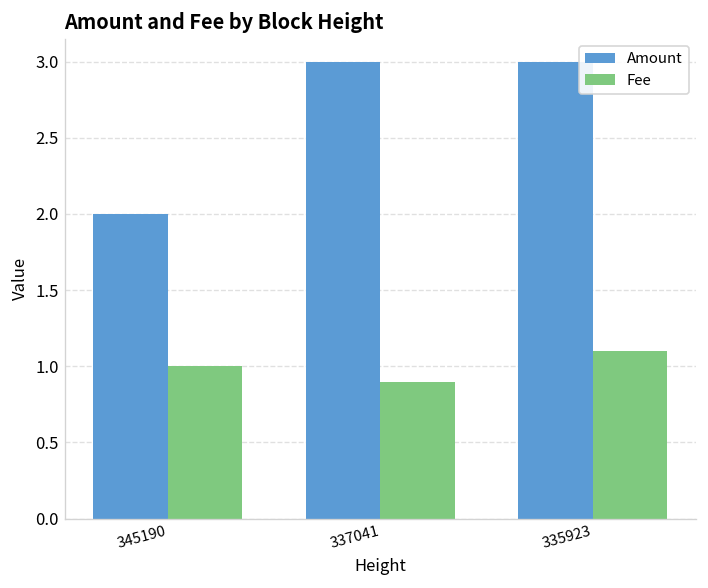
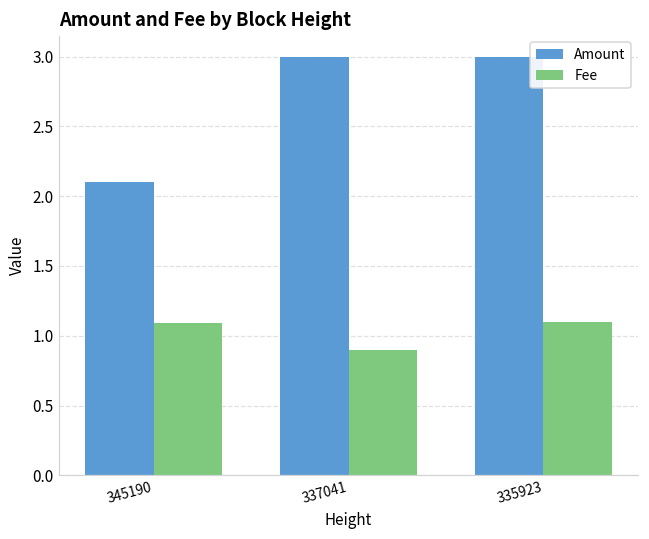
Amount, 345190: 2.0 -> 2.1
Fee, 345190: 1.00 -> 1.09
